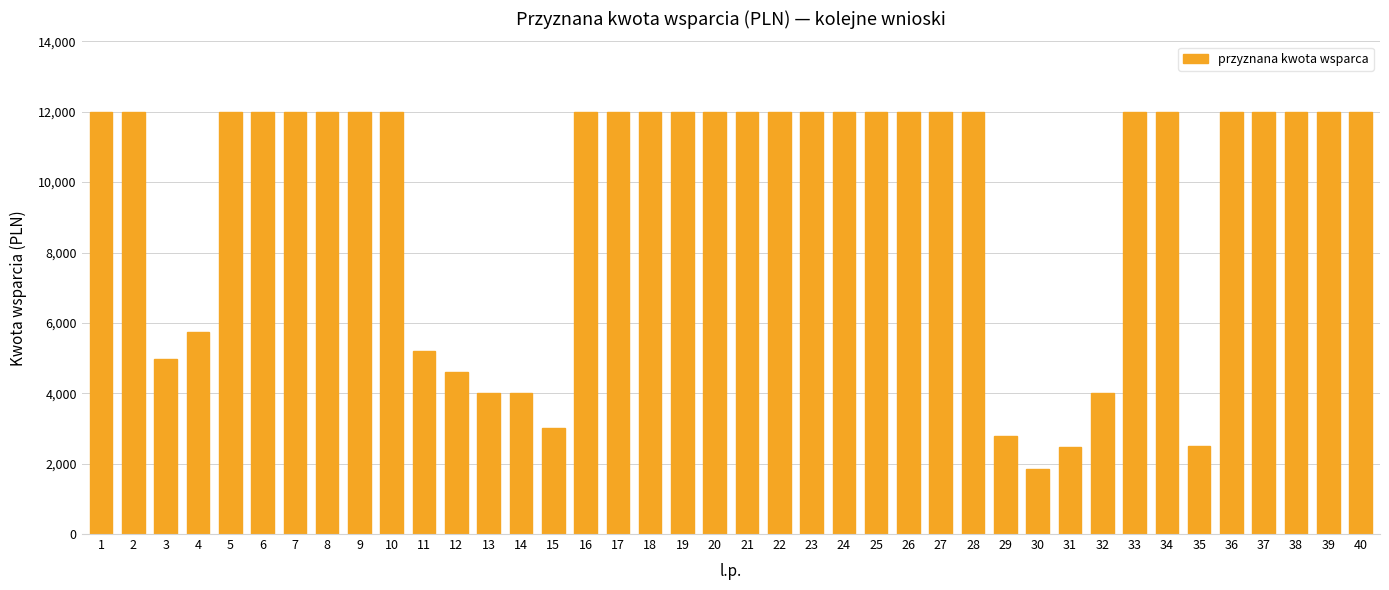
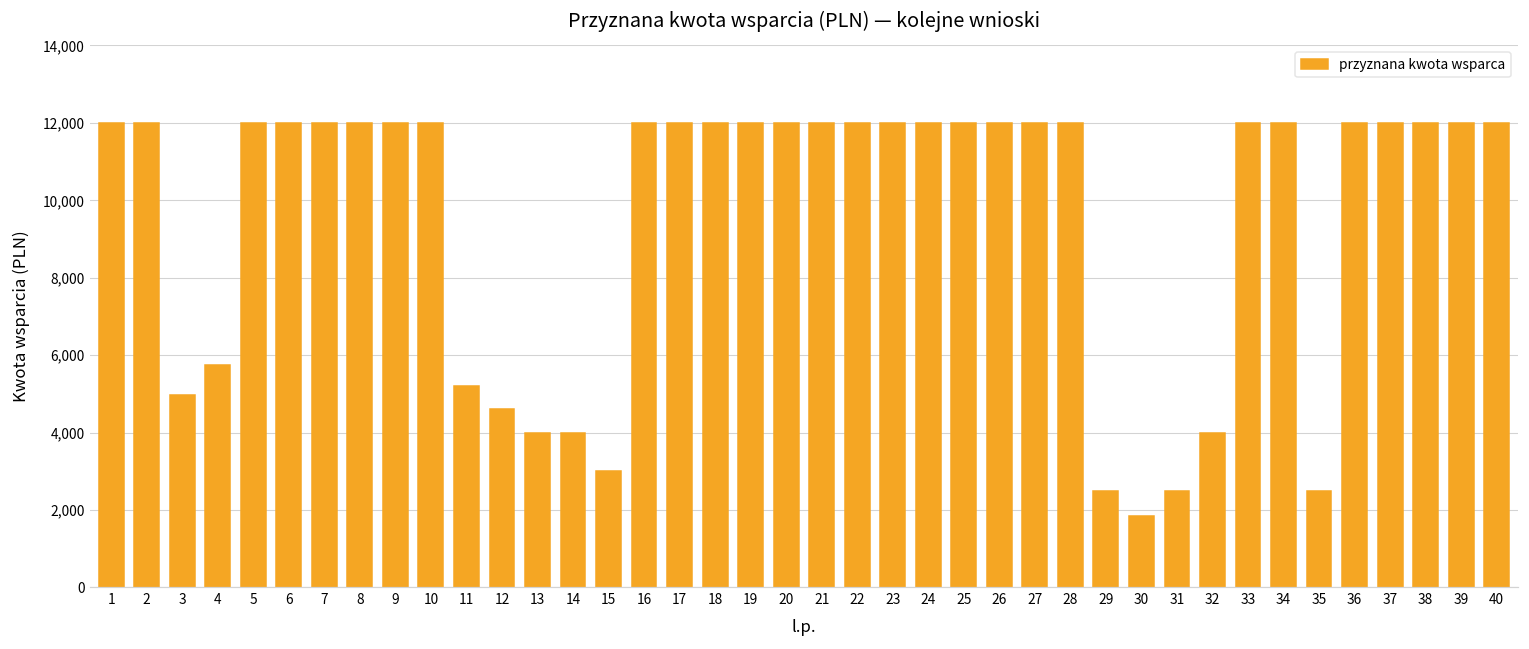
29: 2,800 -> 2,500
